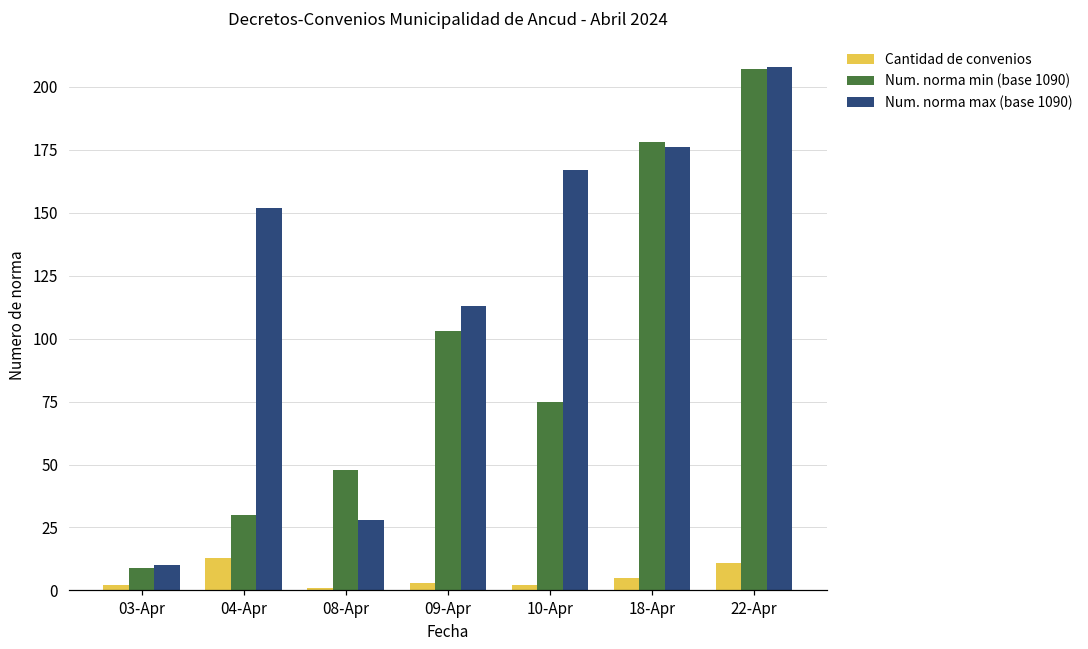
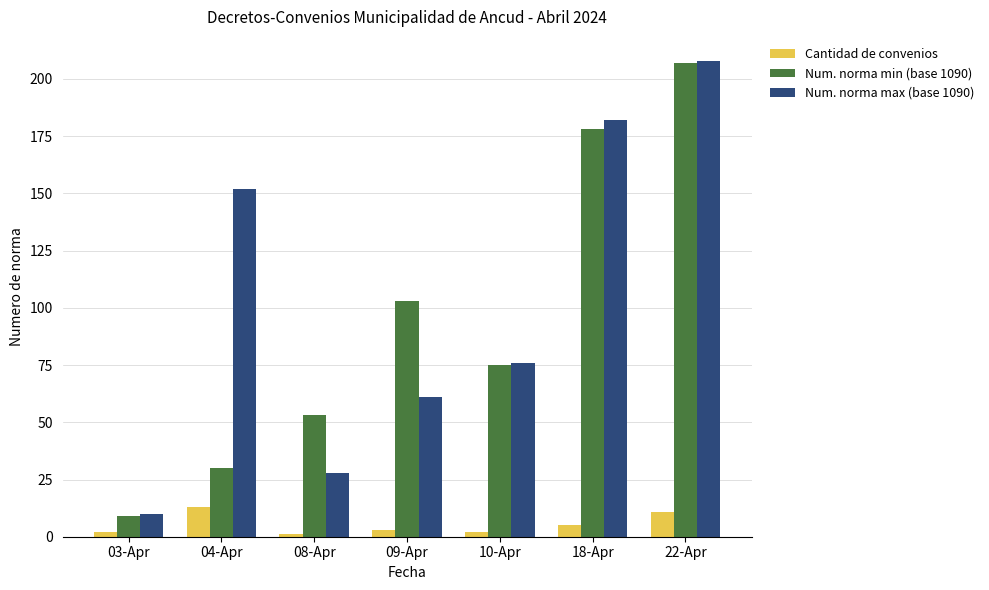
Num. norma min (base 1090), 08-Apr: 48 -> 53
Num. norma max (base 1090), 09-Apr: 113 -> 61
Num. norma max (base 1090), 10-Apr: 167 -> 76
Num. norma max (base 1090), 18-Apr: 176 -> 182
